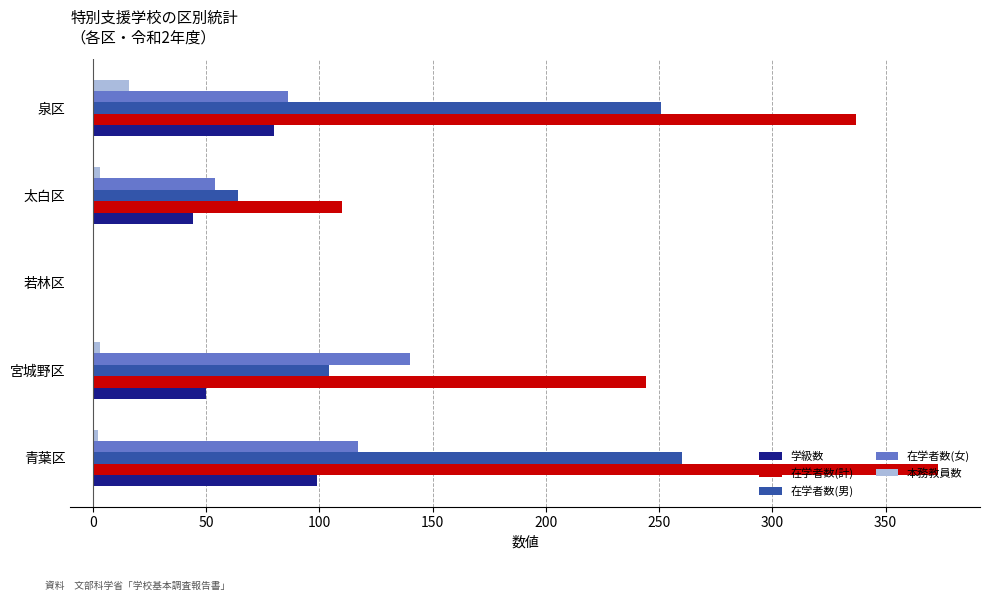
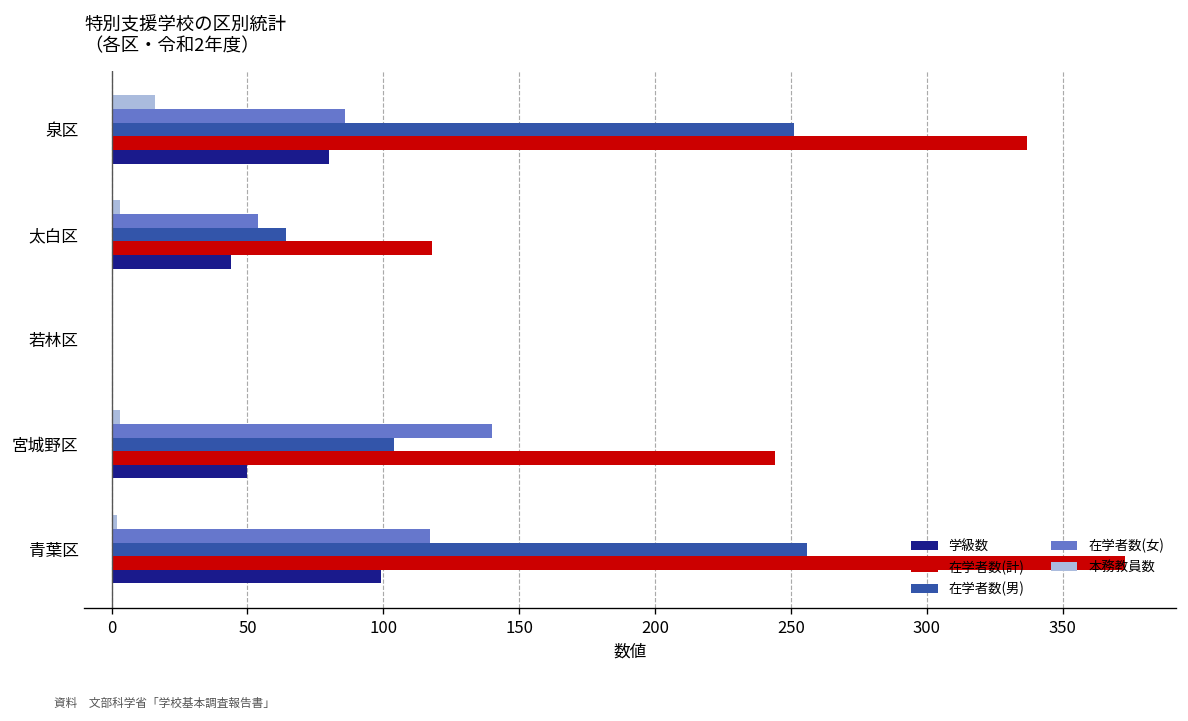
在学者数(計), 太白区: 110 -> 118
在学者数(男), 青葉区: 260 -> 256
